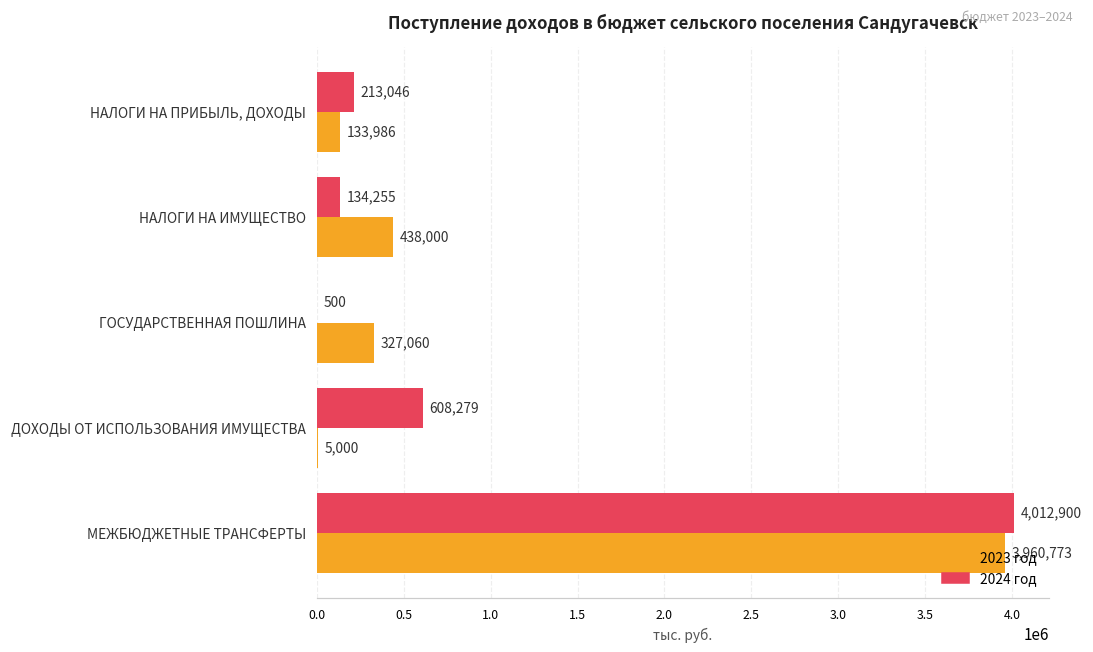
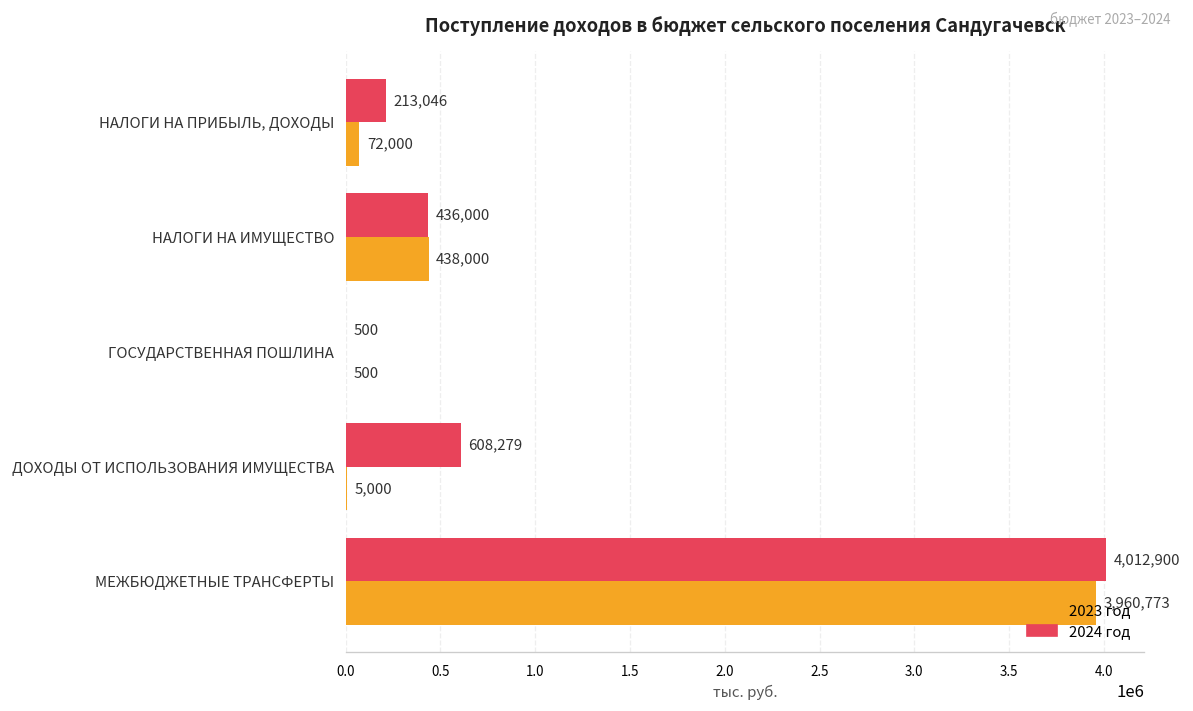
2023 год, НАЛОГИ НА ПРИБЫЛЬ, ДОХОДЫ: 133,986 -> 72,000
2024 год, НАЛОГИ НА ИМУЩЕСТВО: 134,255 -> 436,000
2023 год, ГОСУДАРСТВЕННАЯ ПОШЛИНА: 327,060 -> 500
